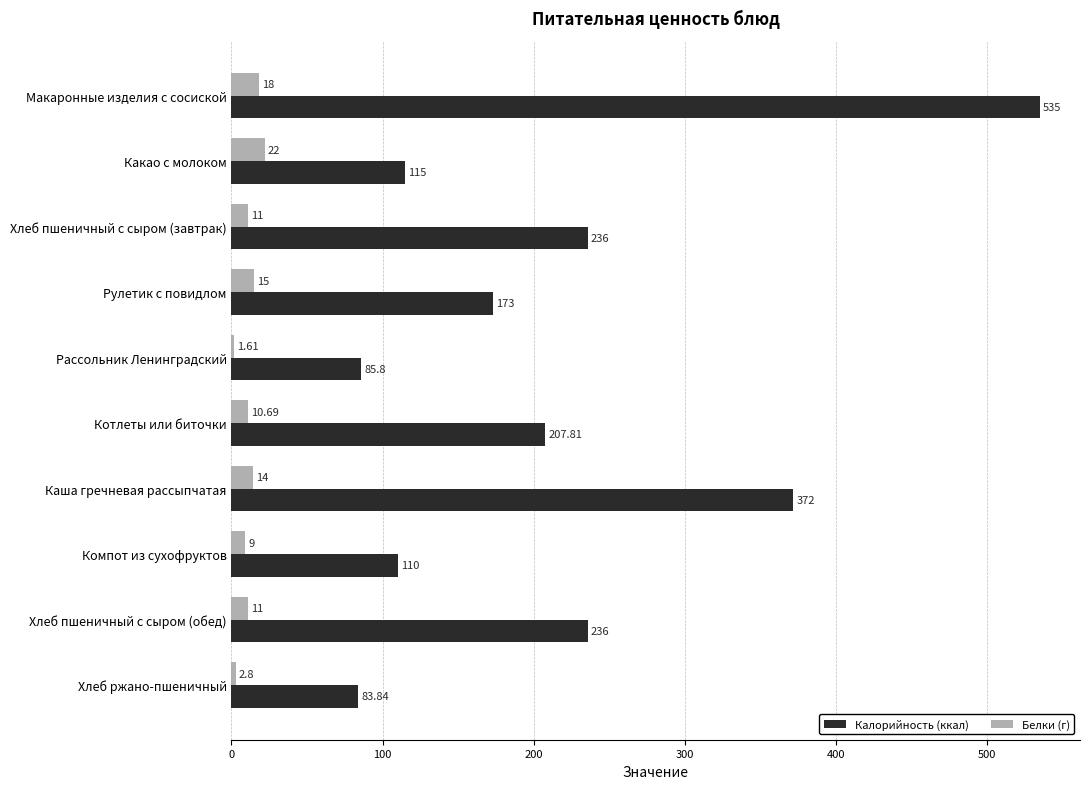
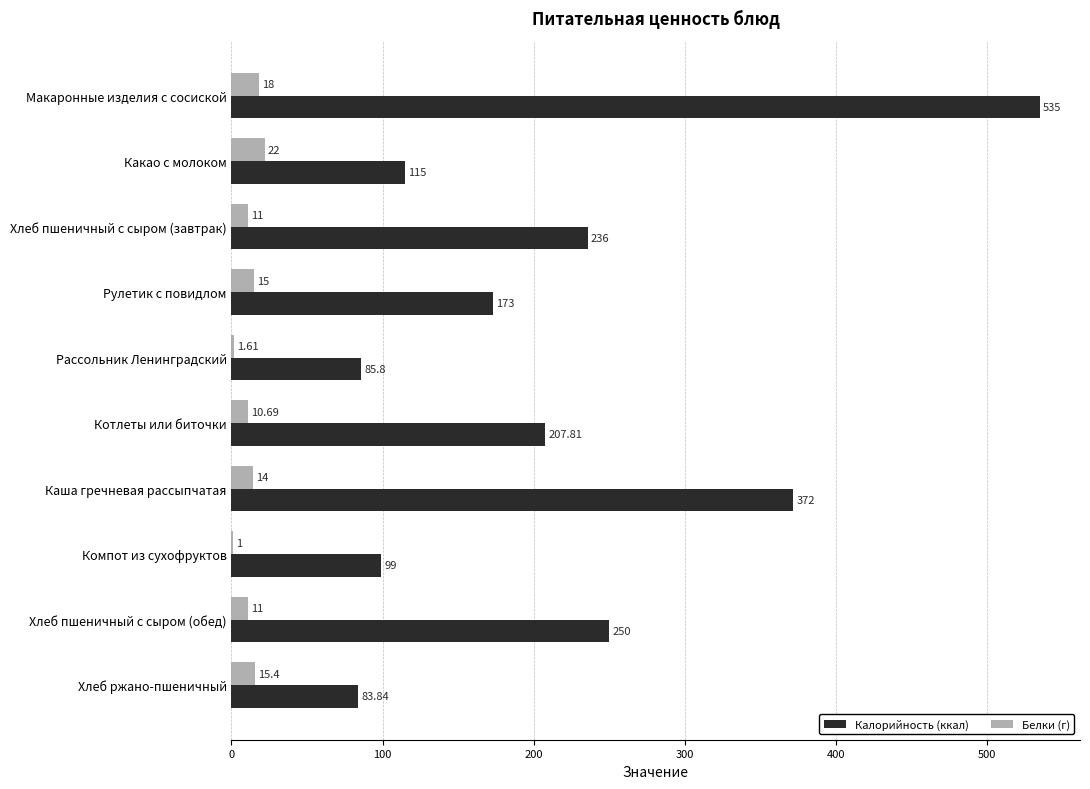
Белки (г), Компот из сухофруктов: 9 -> 1
Калорийность (ккал), Компот из сухофруктов: 110 -> 99
Калорийность (ккал), Хлеб пшеничный с сыром (обед): 236 -> 250
Белки (г), Хлеб ржано-пшеничный: 2.8 -> 15.4
